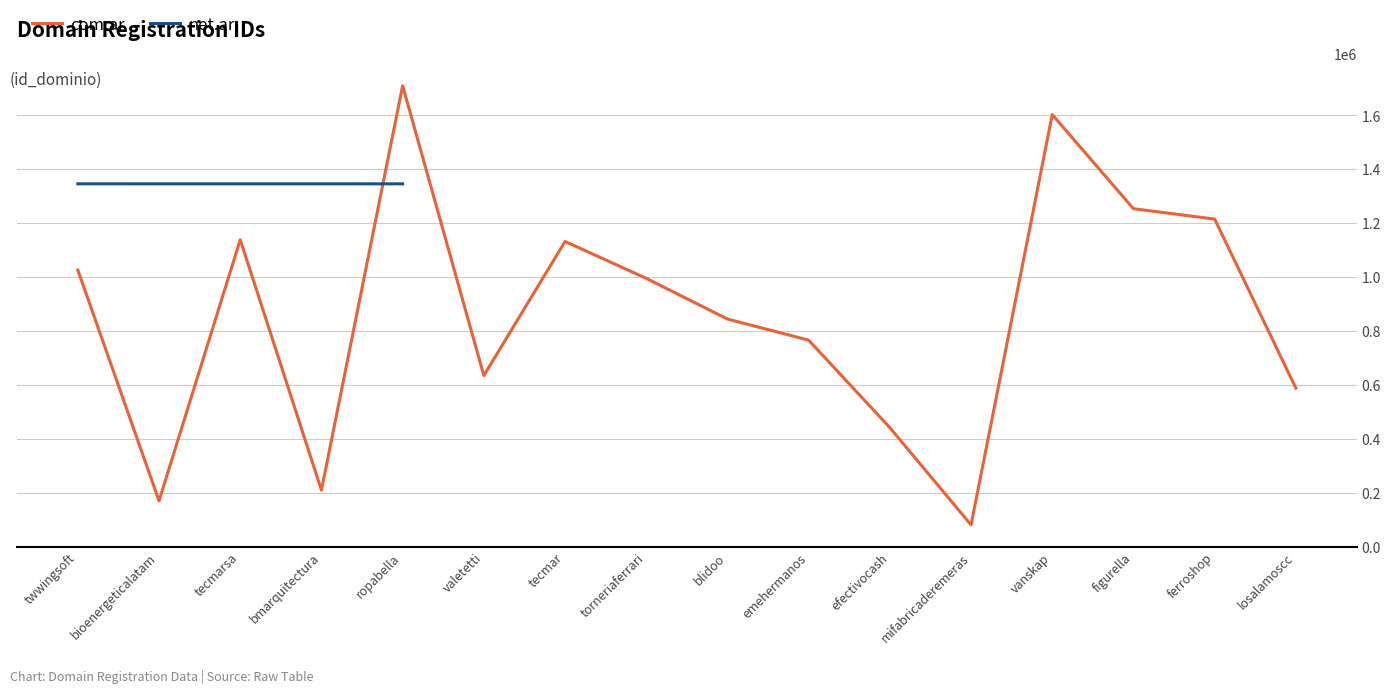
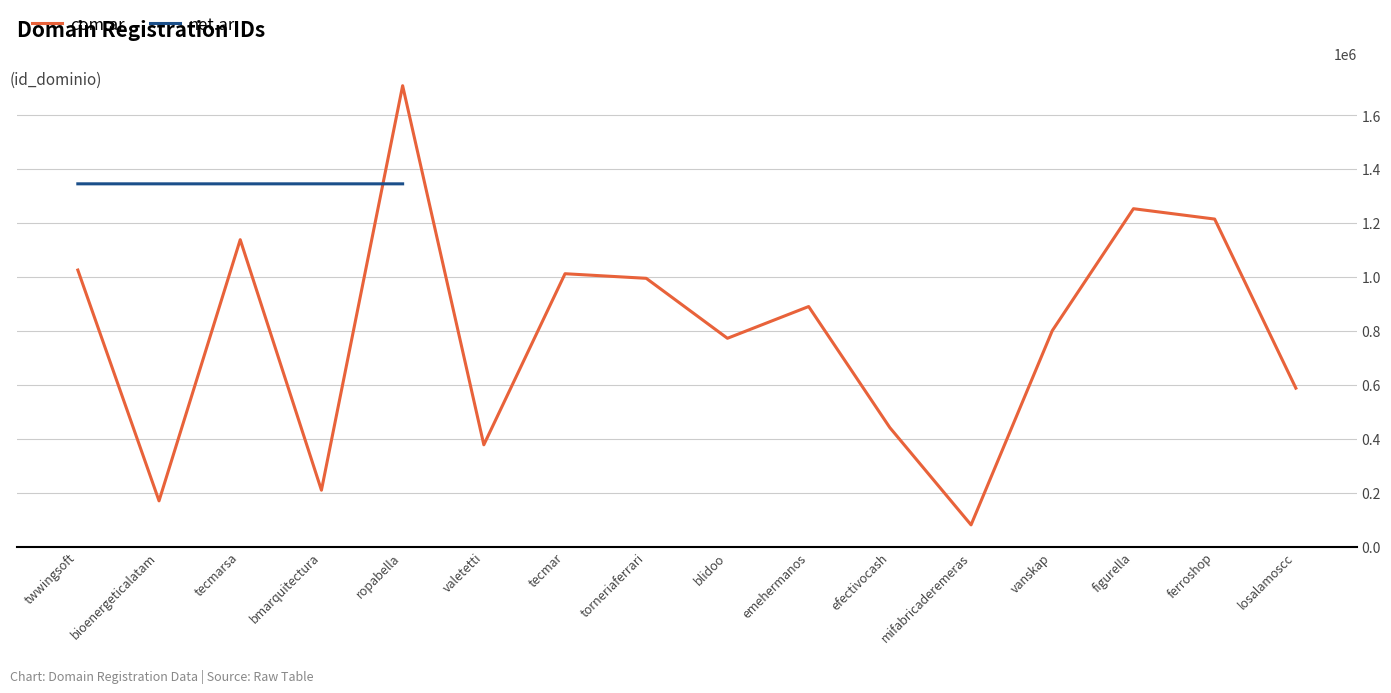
com.ar, valetetti: 630000 -> 380000
com.ar, tecmar: 1130000 -> 1010000
com.ar, blidoo: 840000 -> 770000
com.ar, emehermanos: 770000 -> 890000
com.ar, vanskap: 1600000 -> 800000
